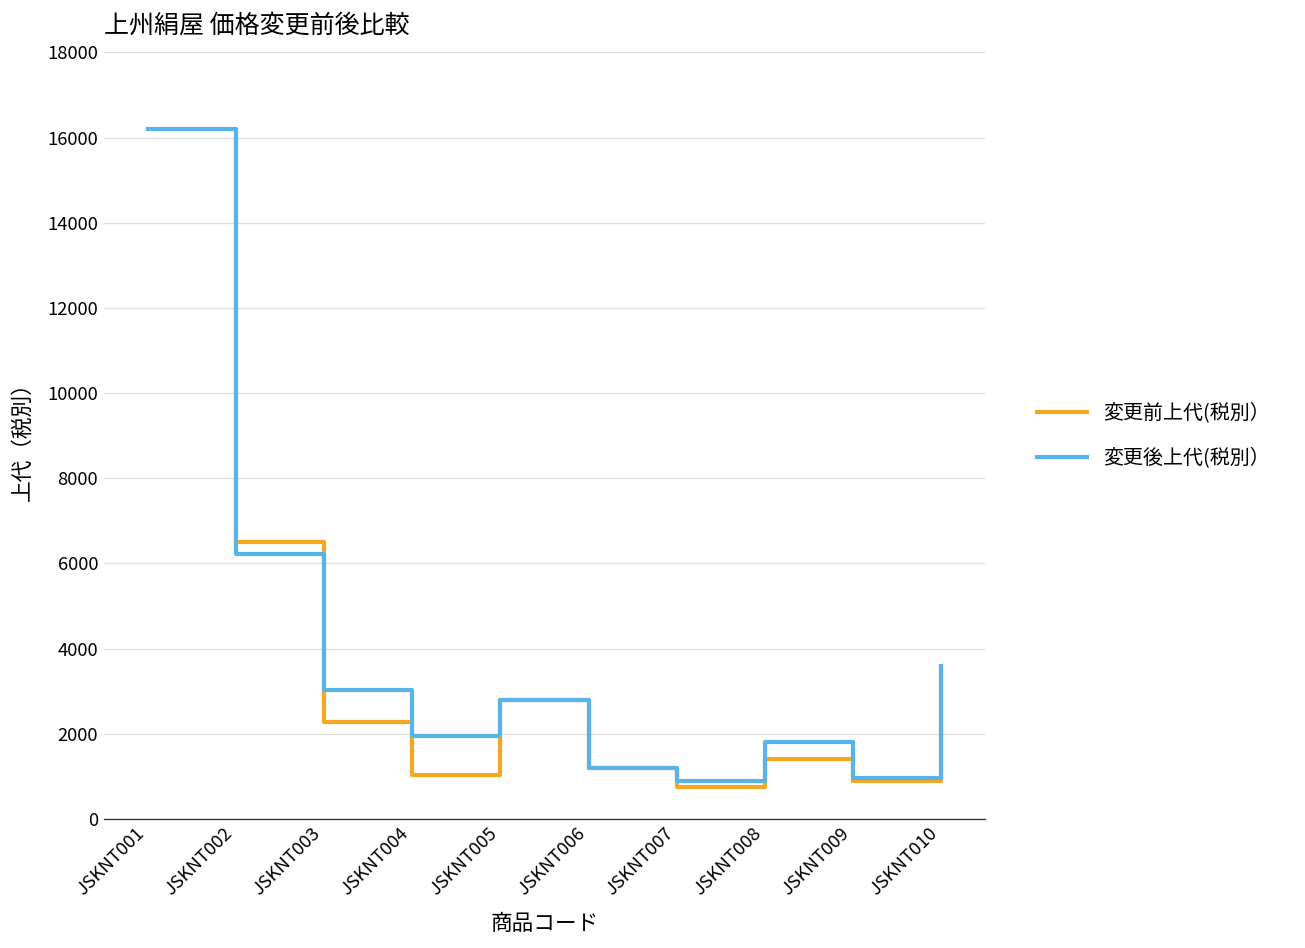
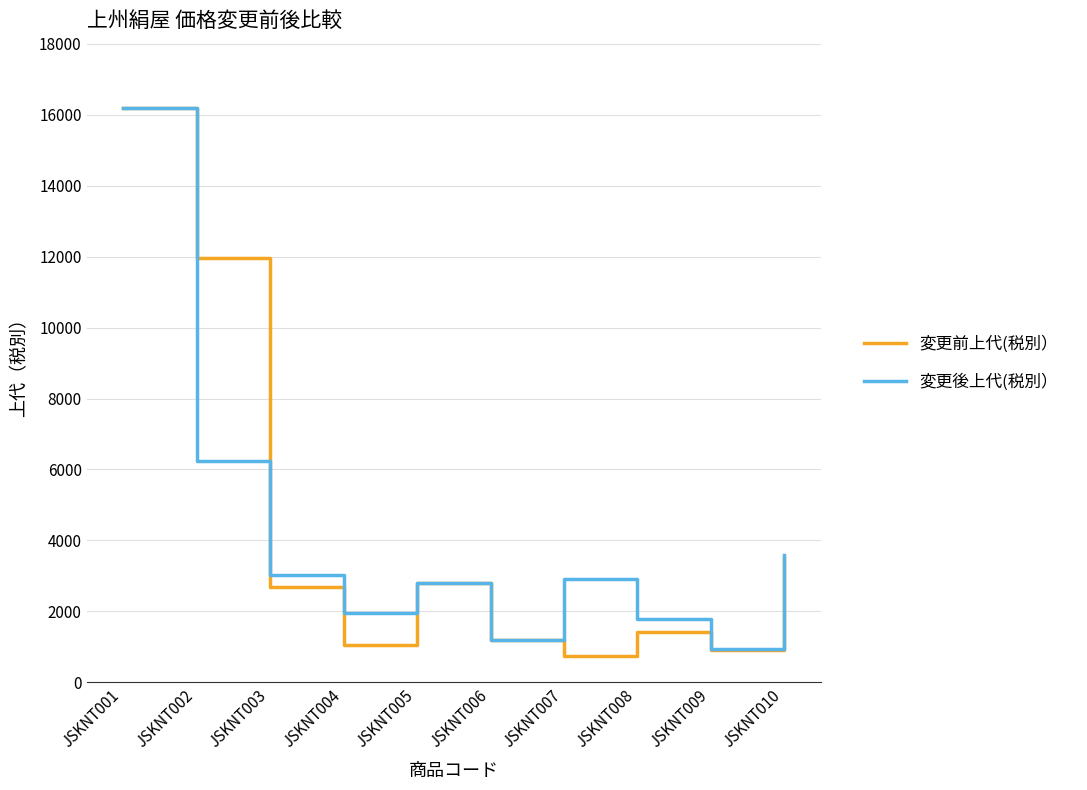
変更前上代(税別）, JSKNT002: 6500 -> 11900
変更前上代(税別）, JSKNT003: 2300 -> 2700
変更後上代(税別）, JSKNT007: 900 -> 2900
